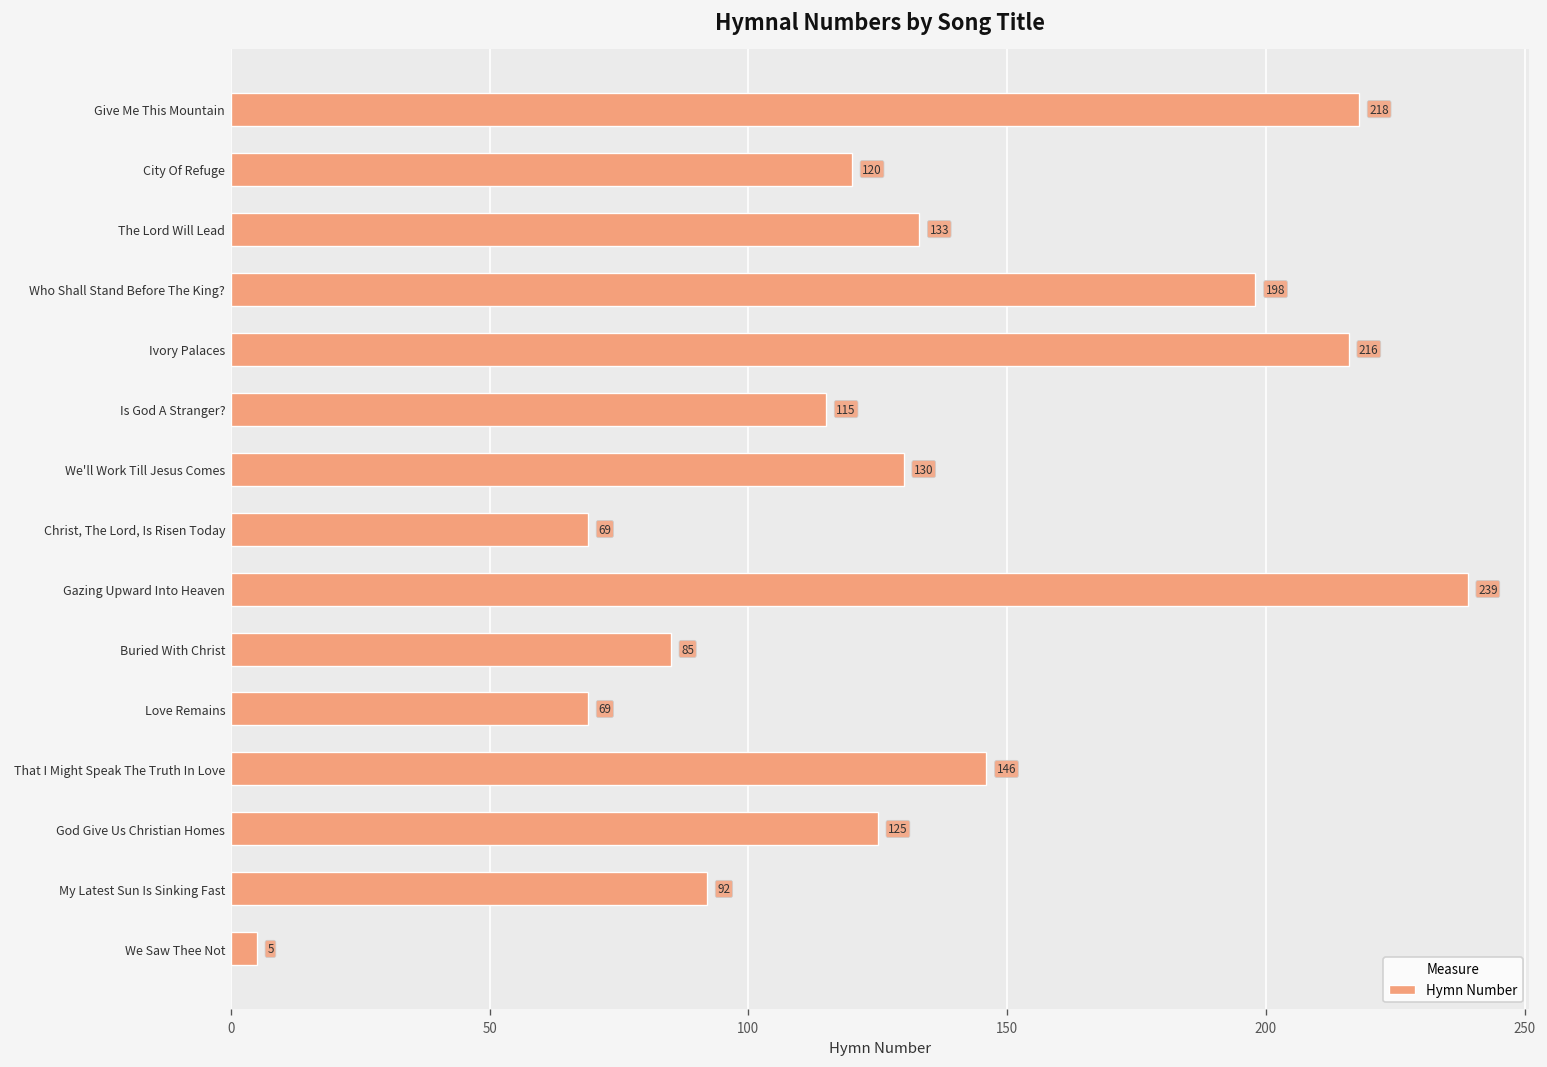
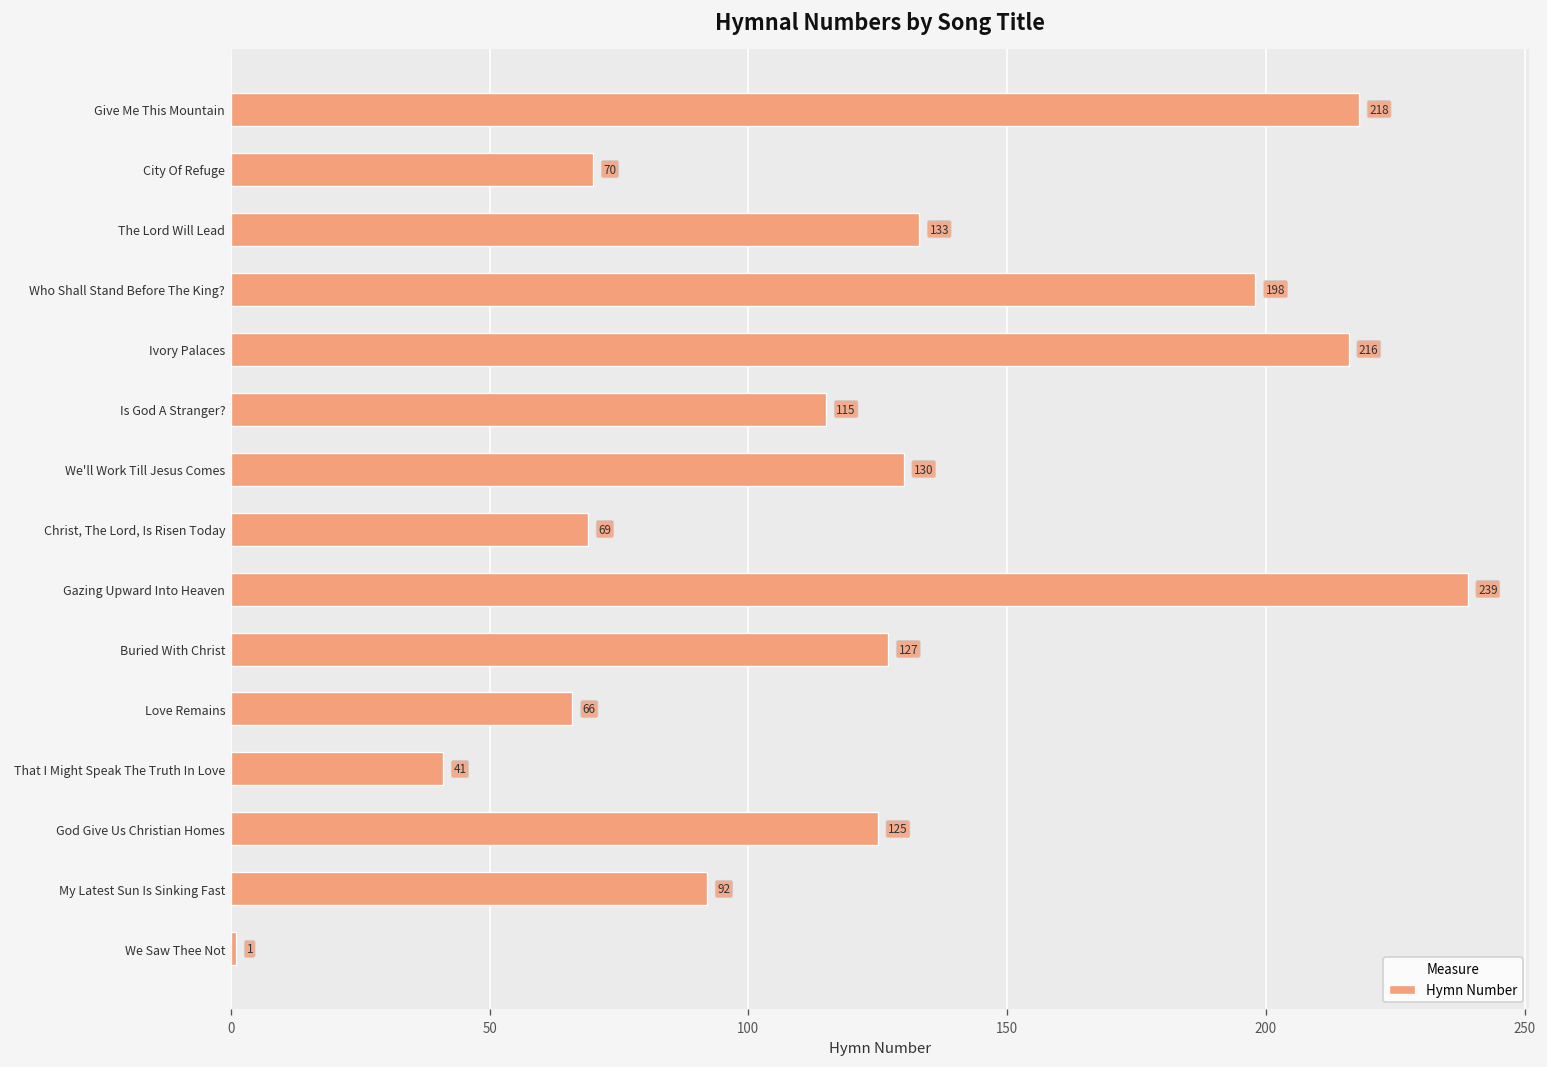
City Of Refuge: 120 -> 70
Buried With Christ: 85 -> 127
Love Remains: 69 -> 66
That I Might Speak The Truth In Love: 146 -> 41
We Saw Thee Not: 5 -> 1
